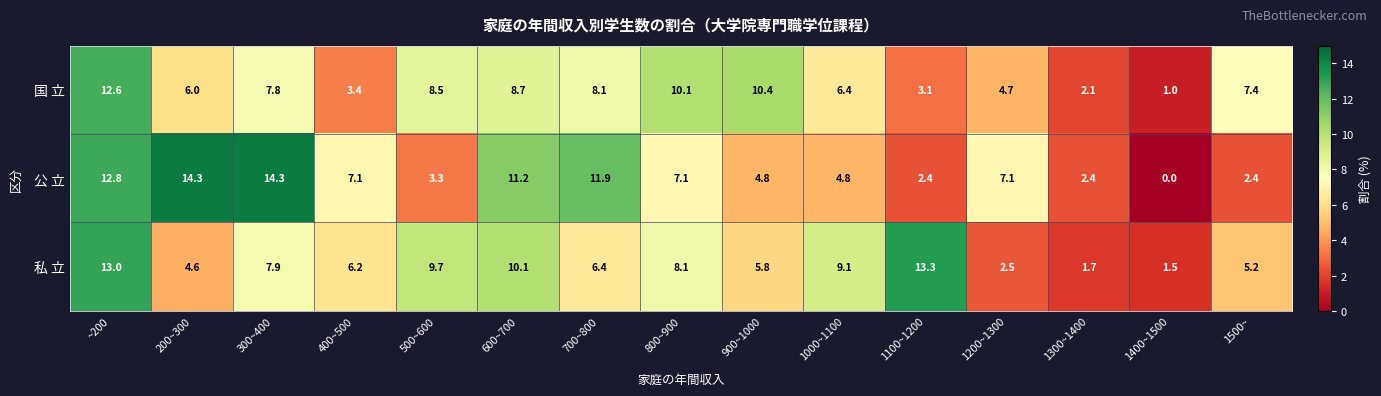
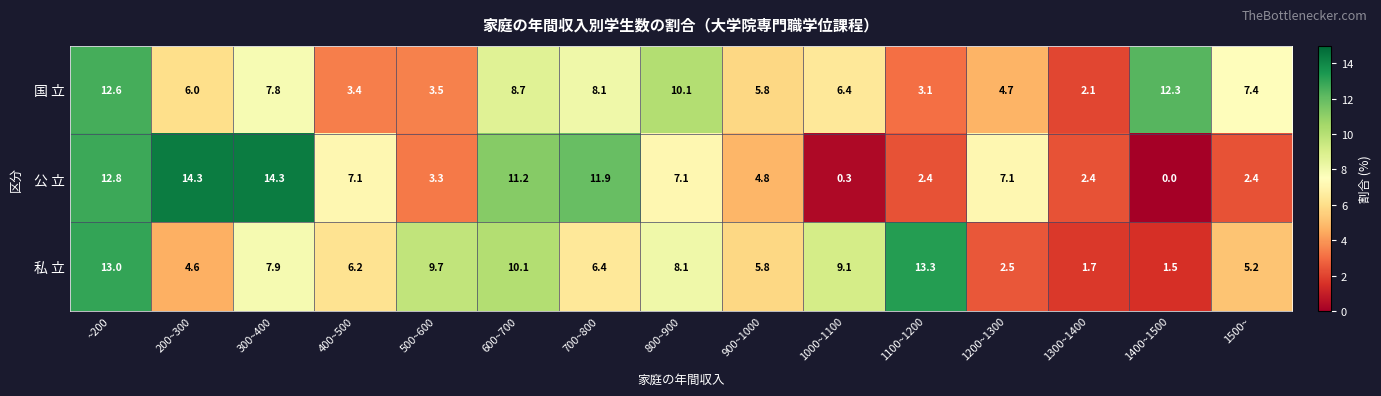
国 立, 500~600: 8.5 -> 3.5
国 立, 900~1000: 10.4 -> 5.8
国 立, 1400~1500: 1.0 -> 12.3
公 立, 1000~1100: 4.8 -> 0.3
